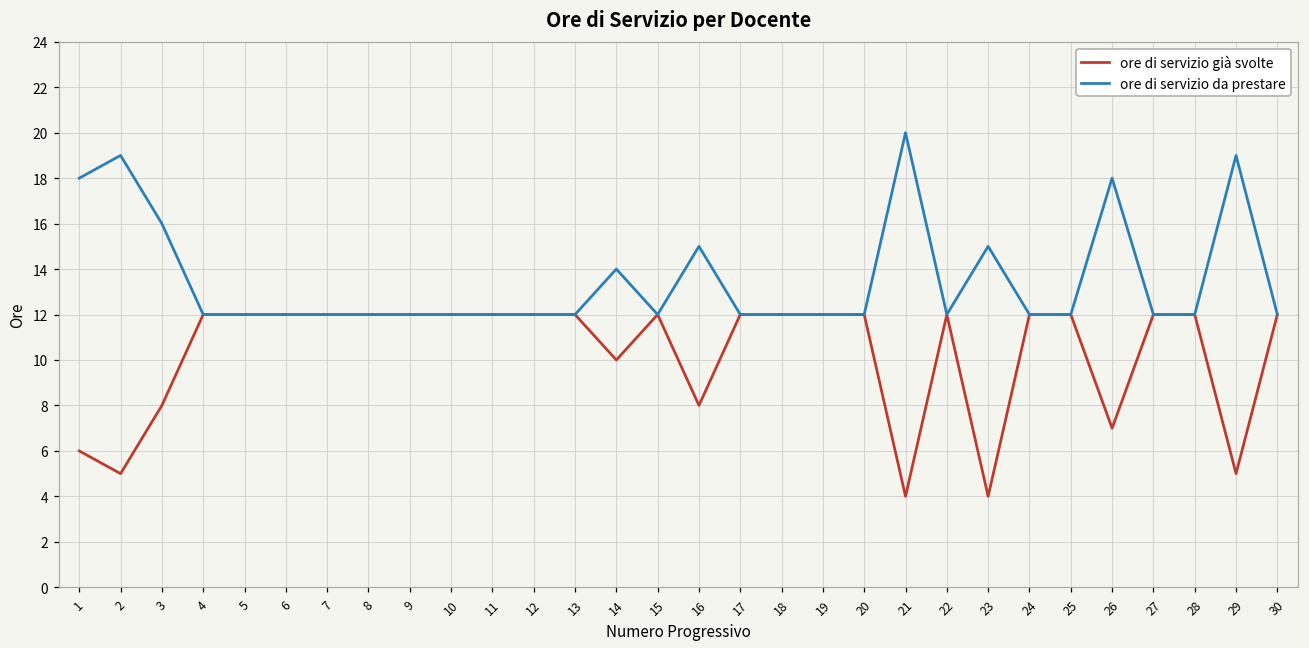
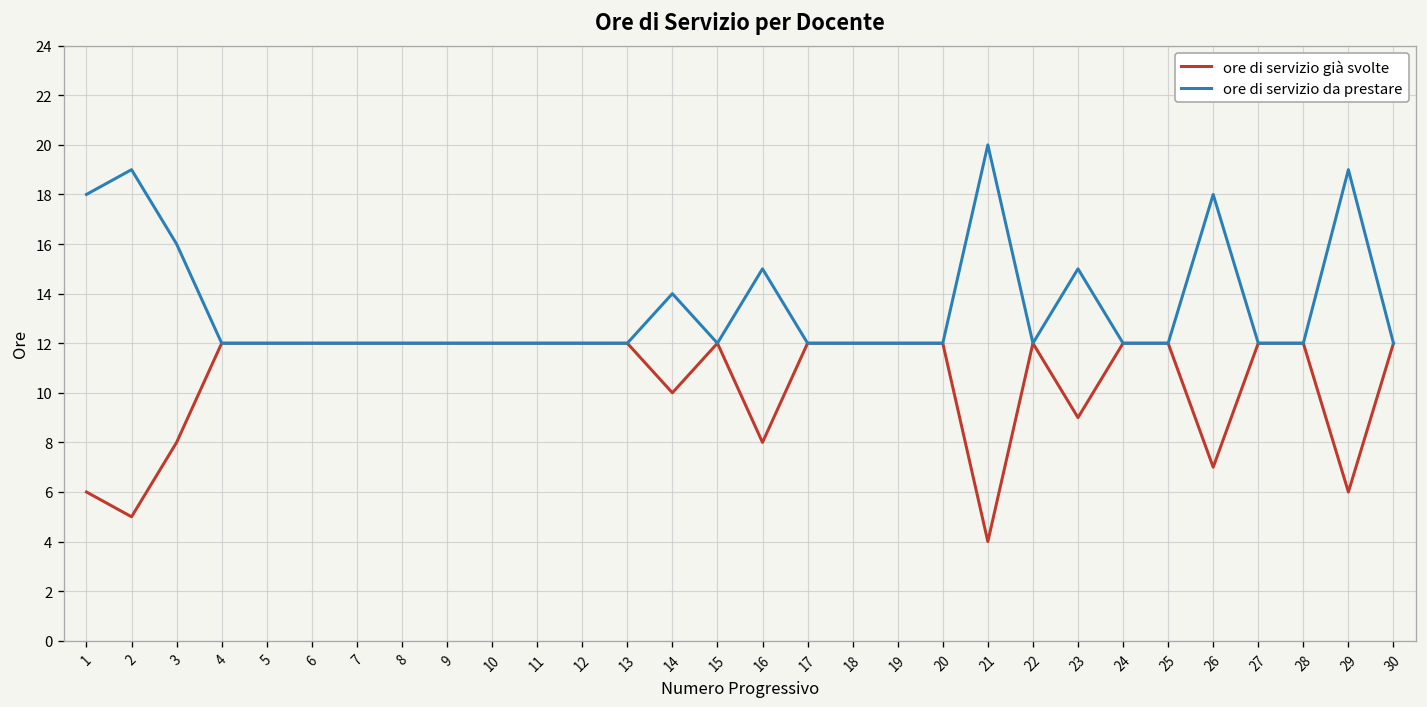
ore di servizio già svolte, 23: 4 -> 9
ore di servizio già svolte, 29: 5 -> 6
